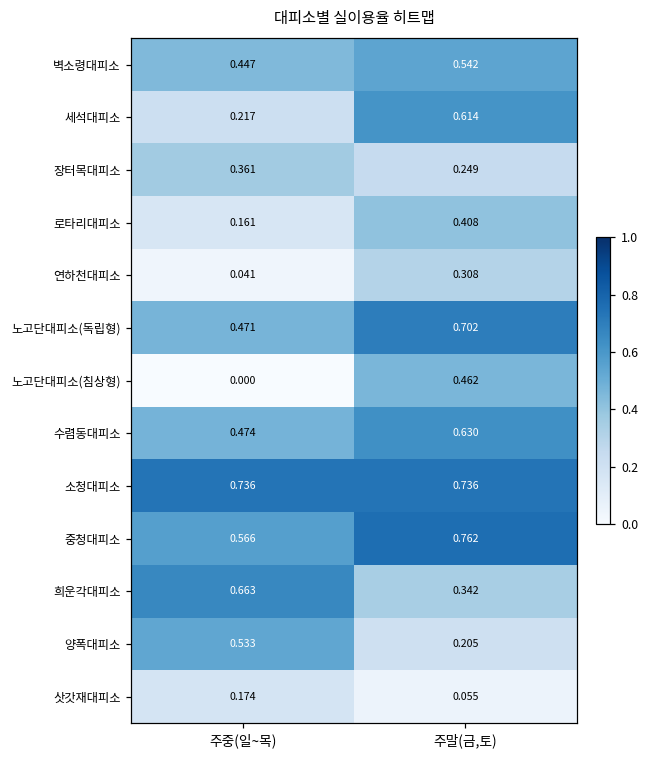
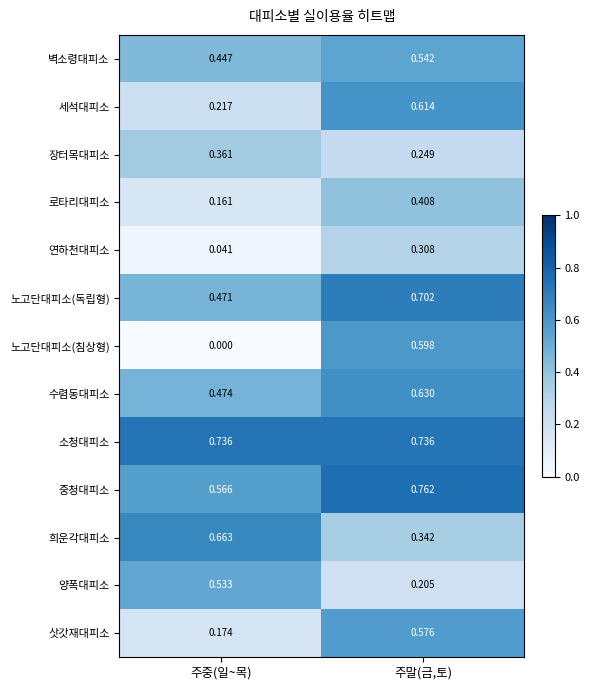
노고단대피소(침상형), 주말(금,토): 0.462 -> 0.598
삿갓재대피소, 주말(금,토): 0.055 -> 0.576
